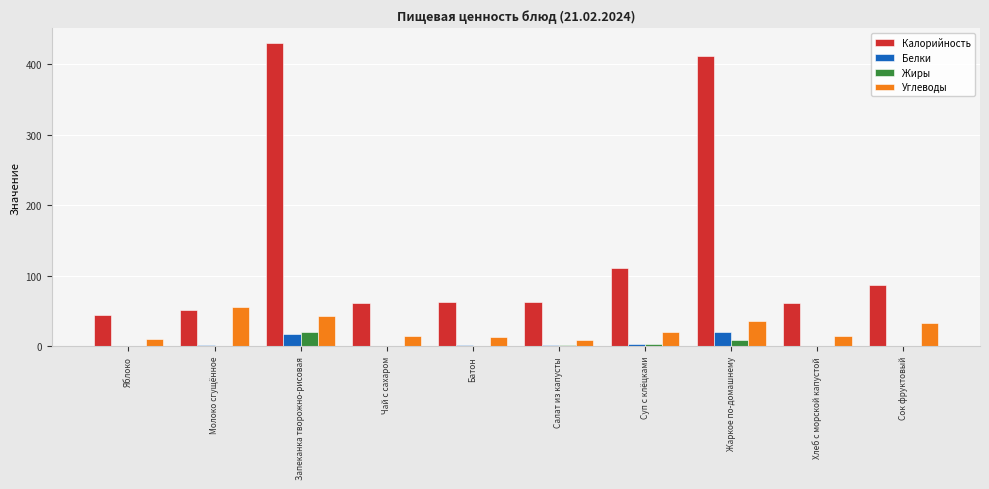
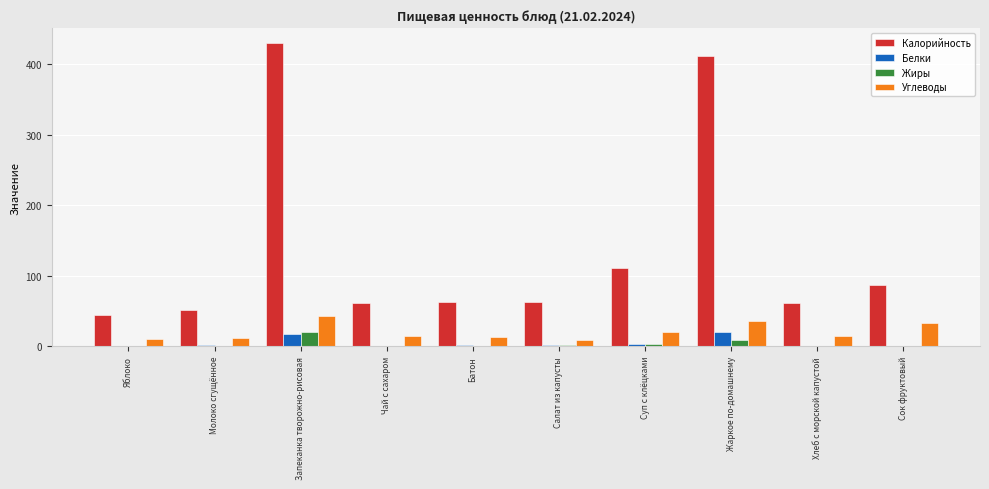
Углеводы, Молоко сгущённое: 60 -> 10
